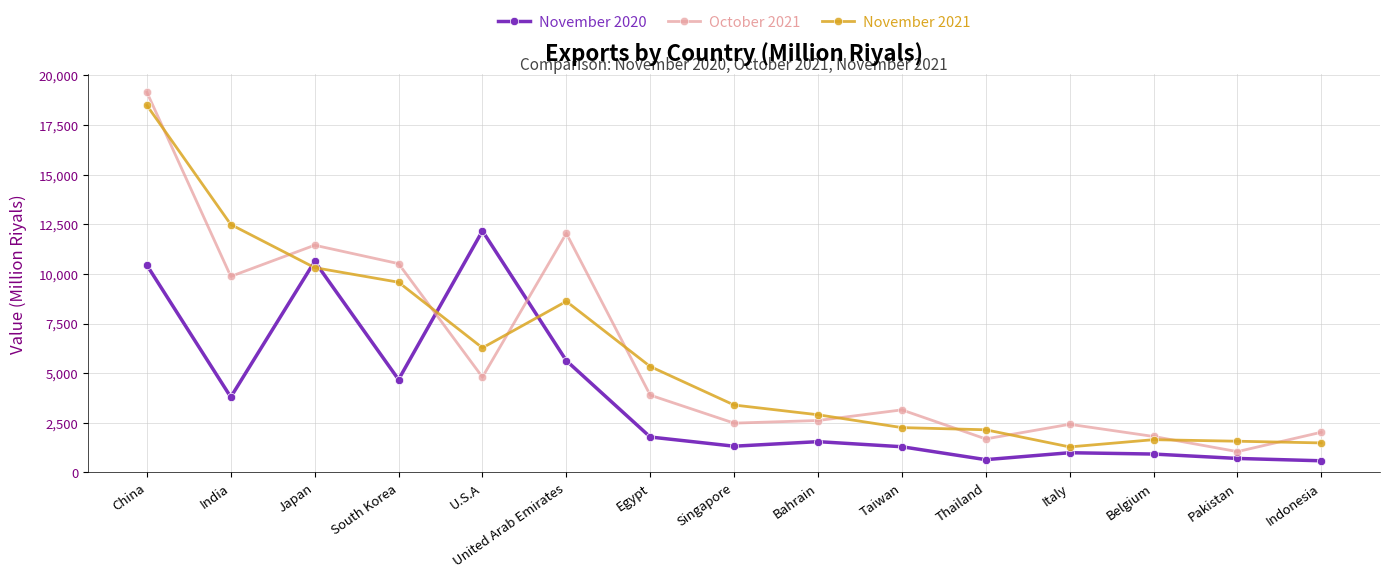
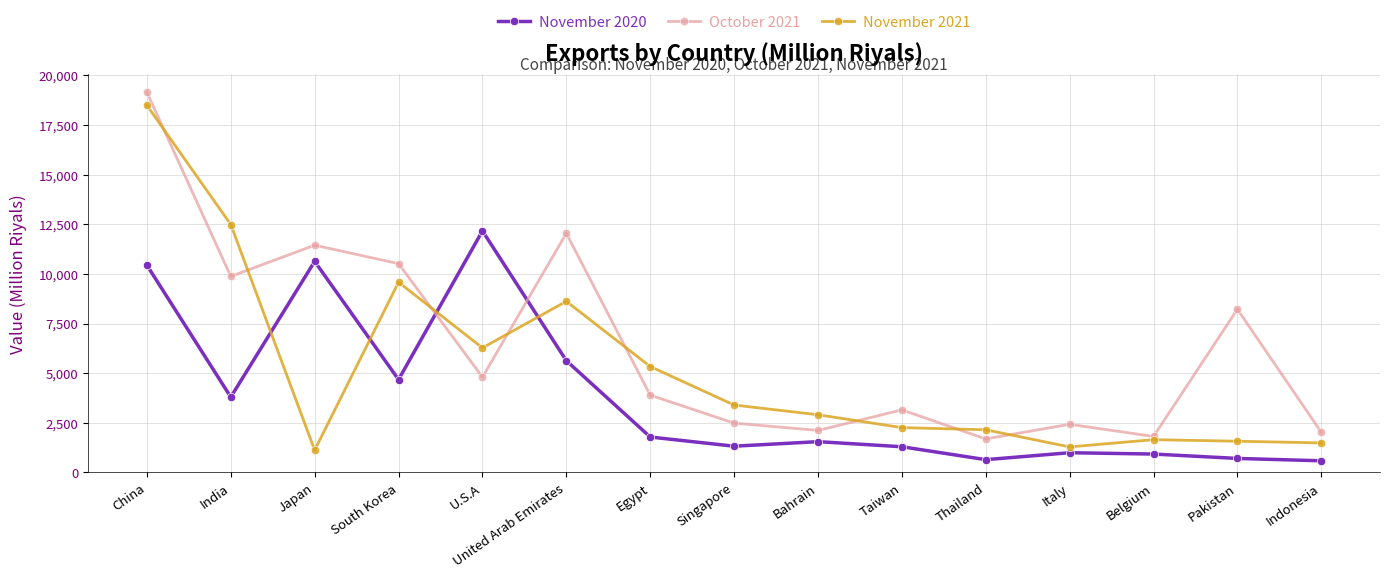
November 2021, Japan: 10,300 -> 1,100
October 2021, Bahrain: 2,600 -> 2,100
October 2021, Pakistan: 1,100 -> 8,200
